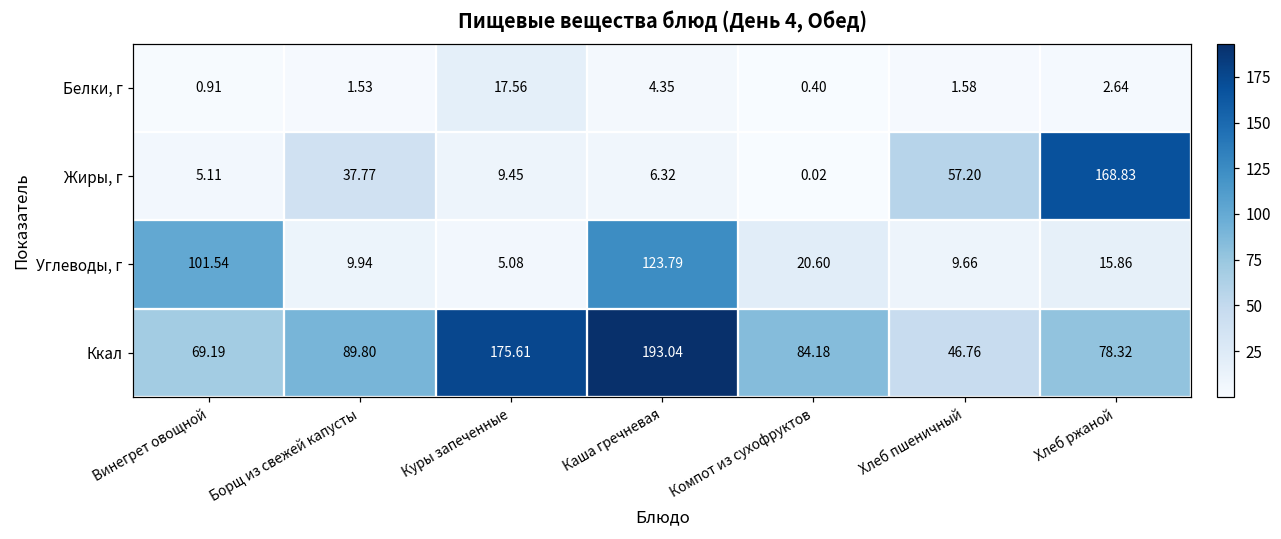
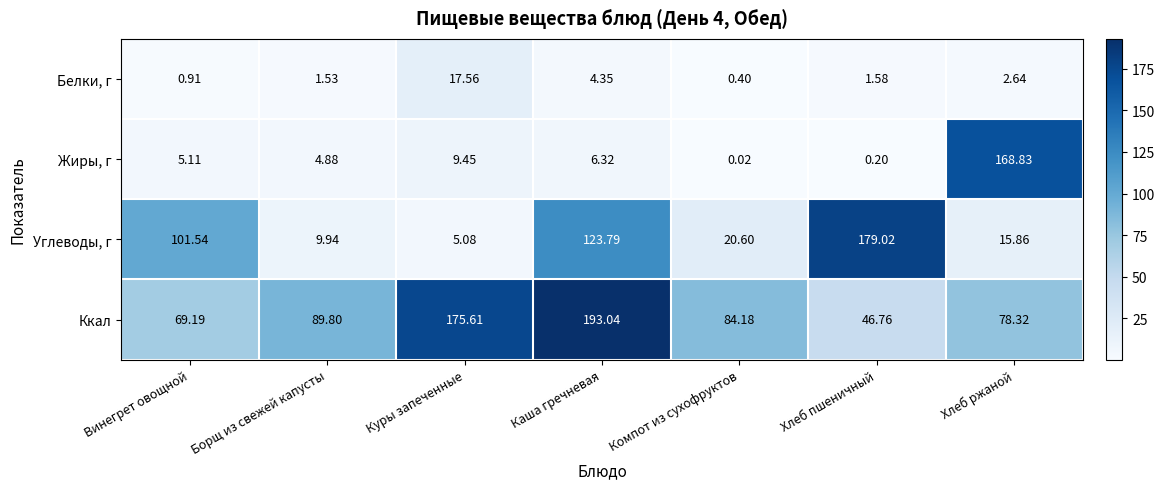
Жиры, г, Борщ из свежей капусты: 37.77 -> 4.88
Жиры, г, Хлеб пшеничный: 57.20 -> 0.20
Углеводы, г, Хлеб пшеничный: 9.66 -> 179.02
